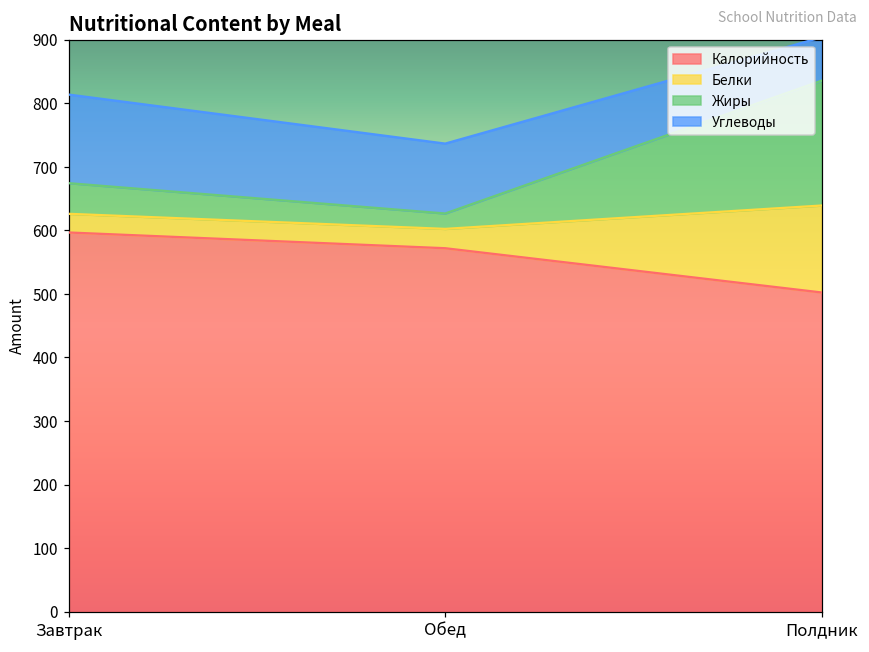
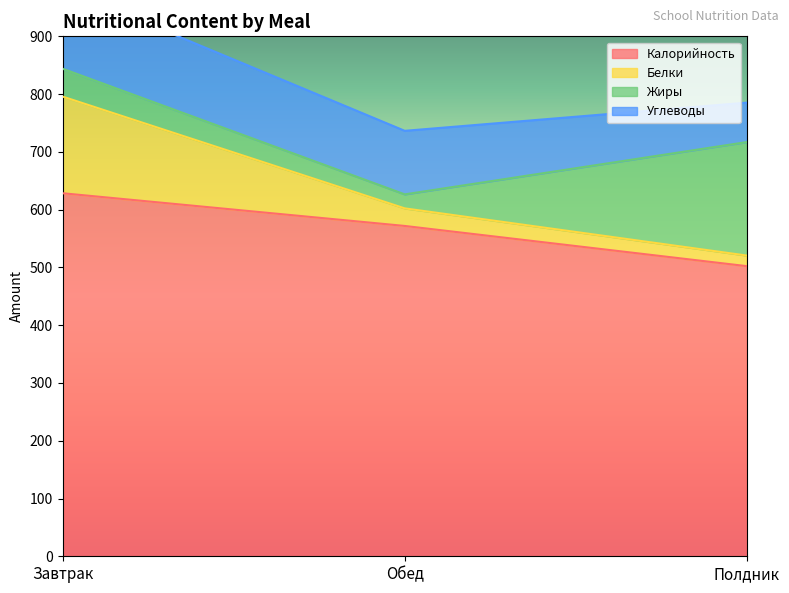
Калорийность, Завтрак: 600 -> 630
Белки, Завтрак: 30 -> 170
Белки, Полдник: 140 -> 20
